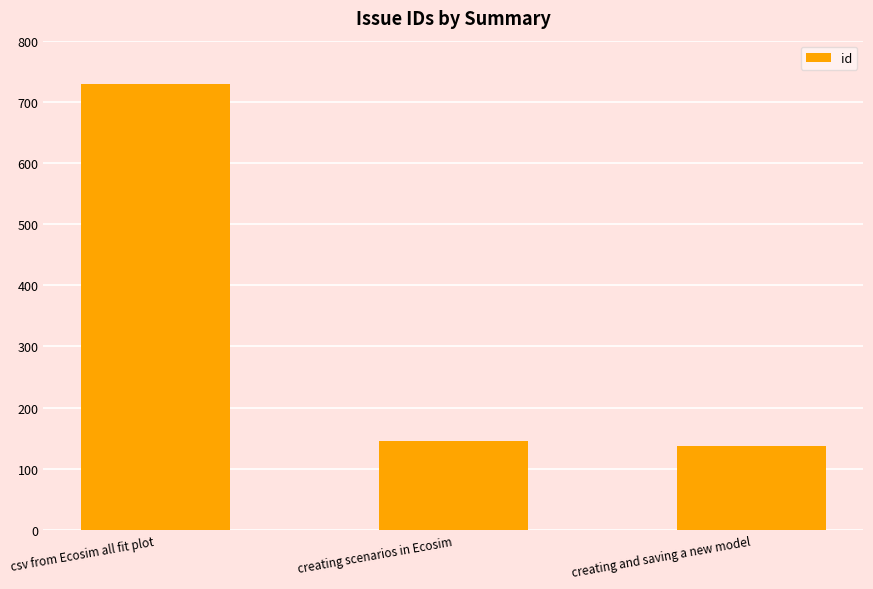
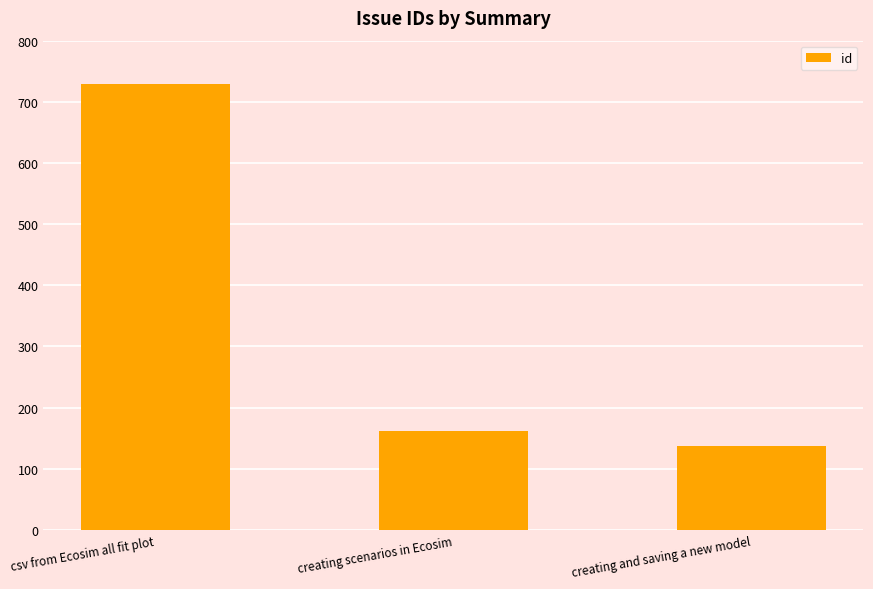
creating scenarios in Ecosim: 150 -> 160
